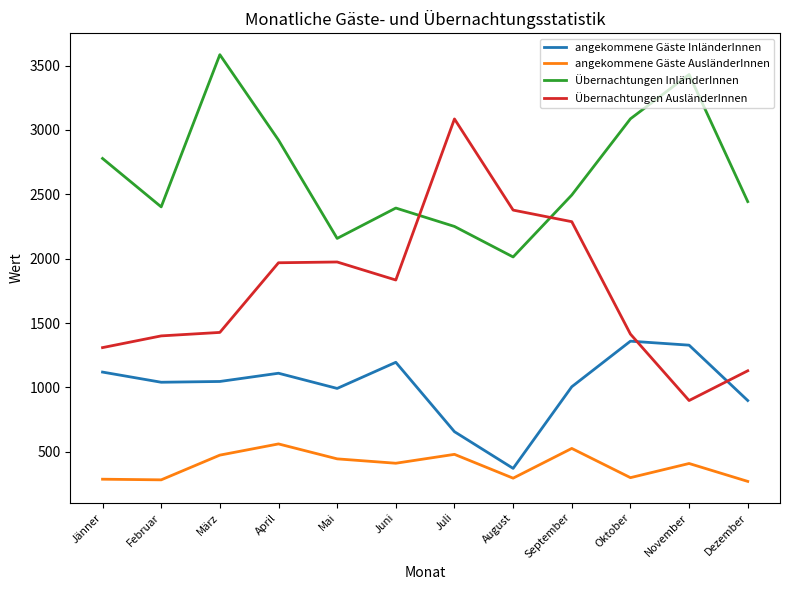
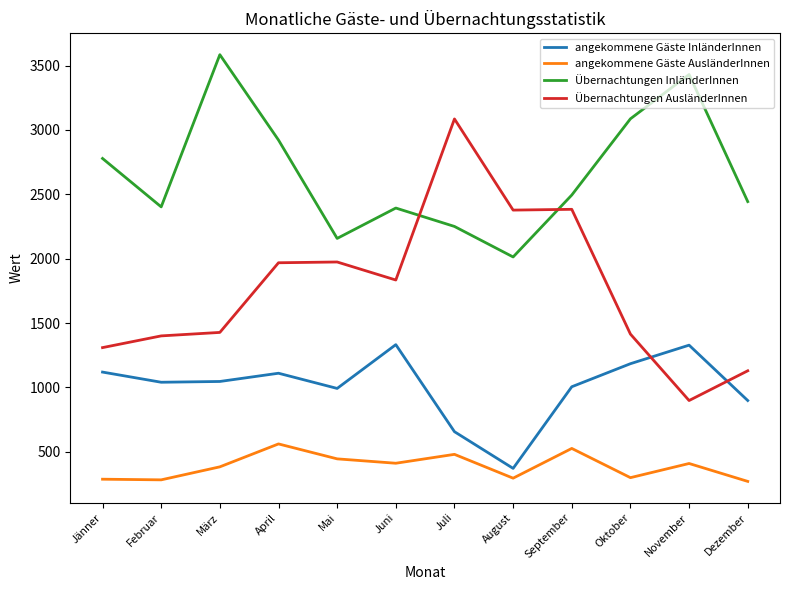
angekommene Gäste AusländerInnen, März: 470 -> 380
angekommene Gäste InländerInnen, Juni: 1200 -> 1330
Übernachtungen AusländerInnen, September: 2290 -> 2380
angekommene Gäste InländerInnen, Oktober: 1360 -> 1180
